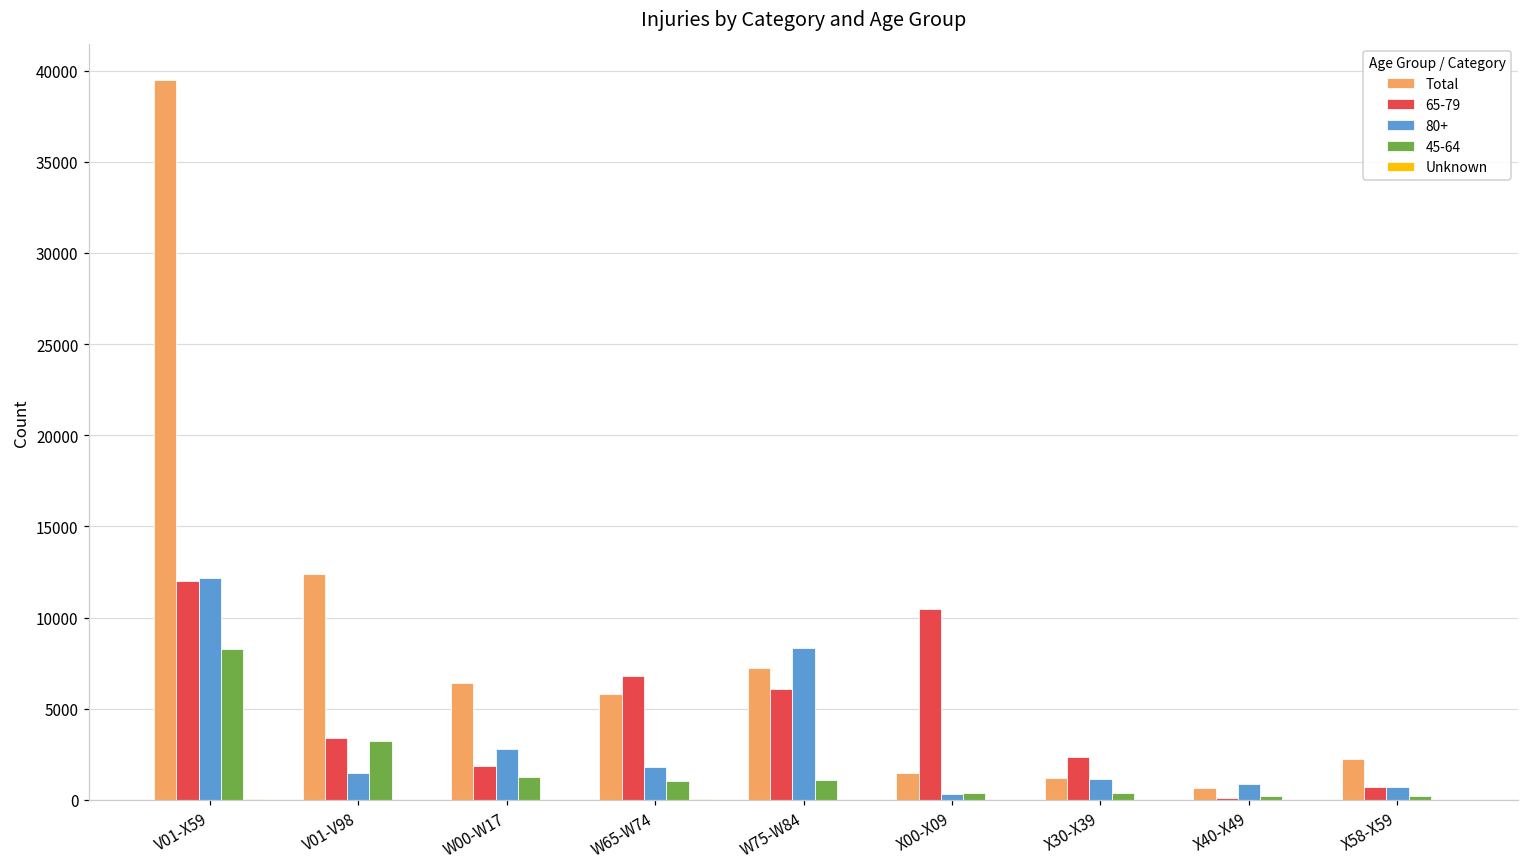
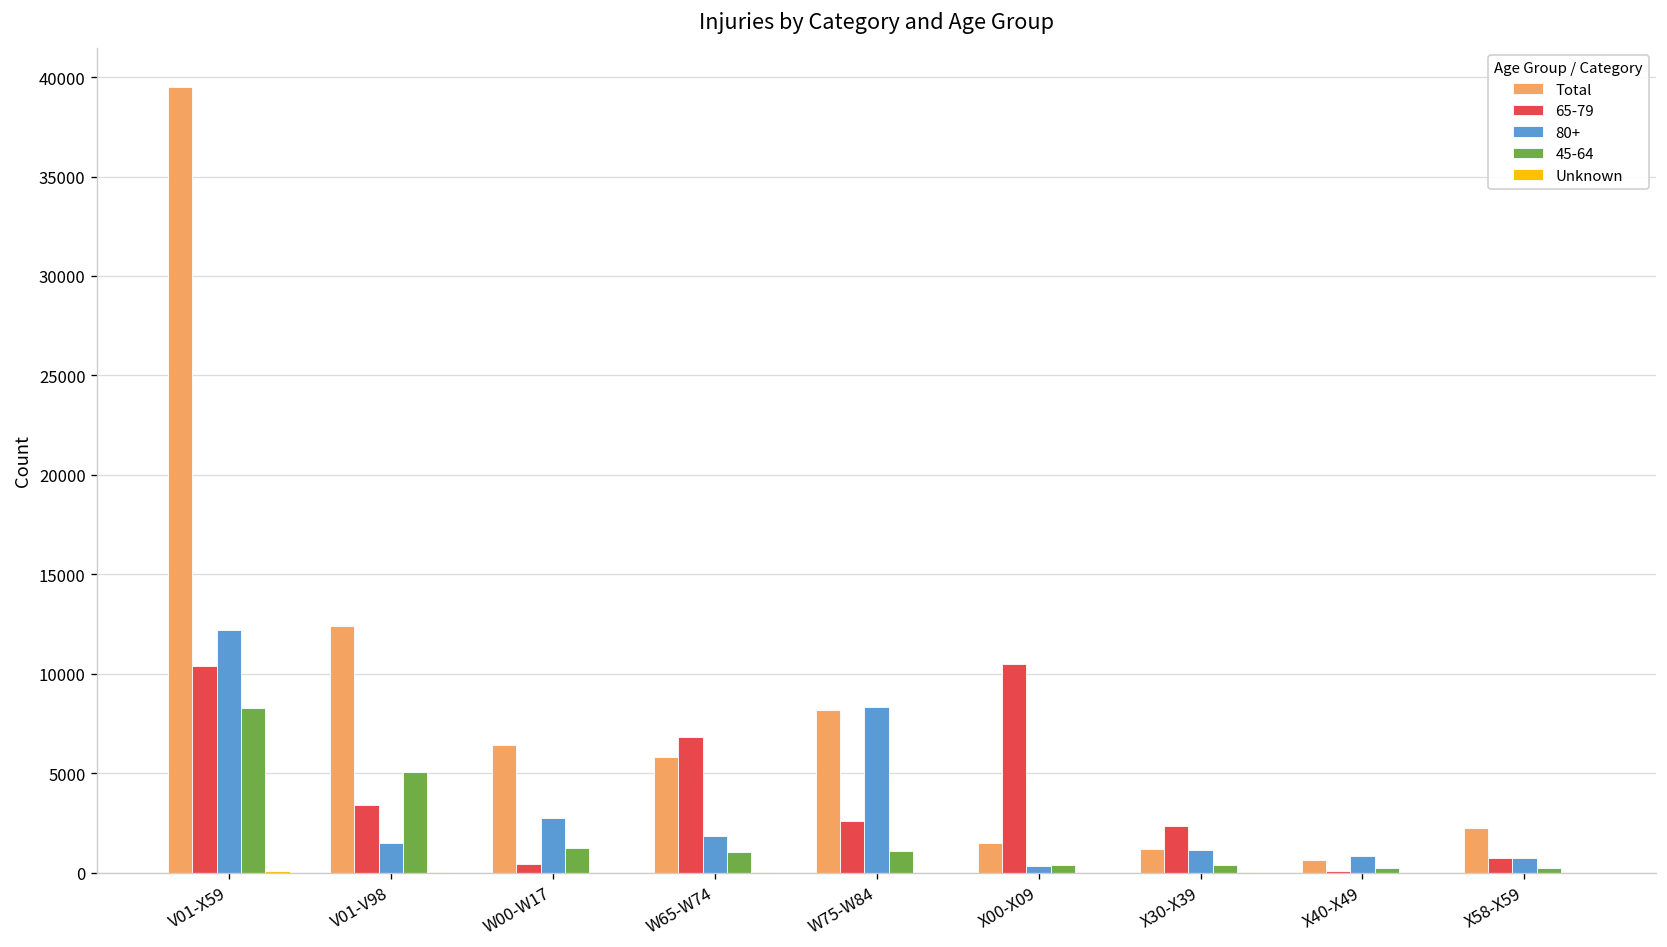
65-79, V01-X59: 12000 -> 10400
45-64, V01-V98: 3200 -> 5100
65-79, W00-W17: 1900 -> 400
Total, W75-W84: 7200 -> 8200
65-79, W75-W84: 6100 -> 2600
